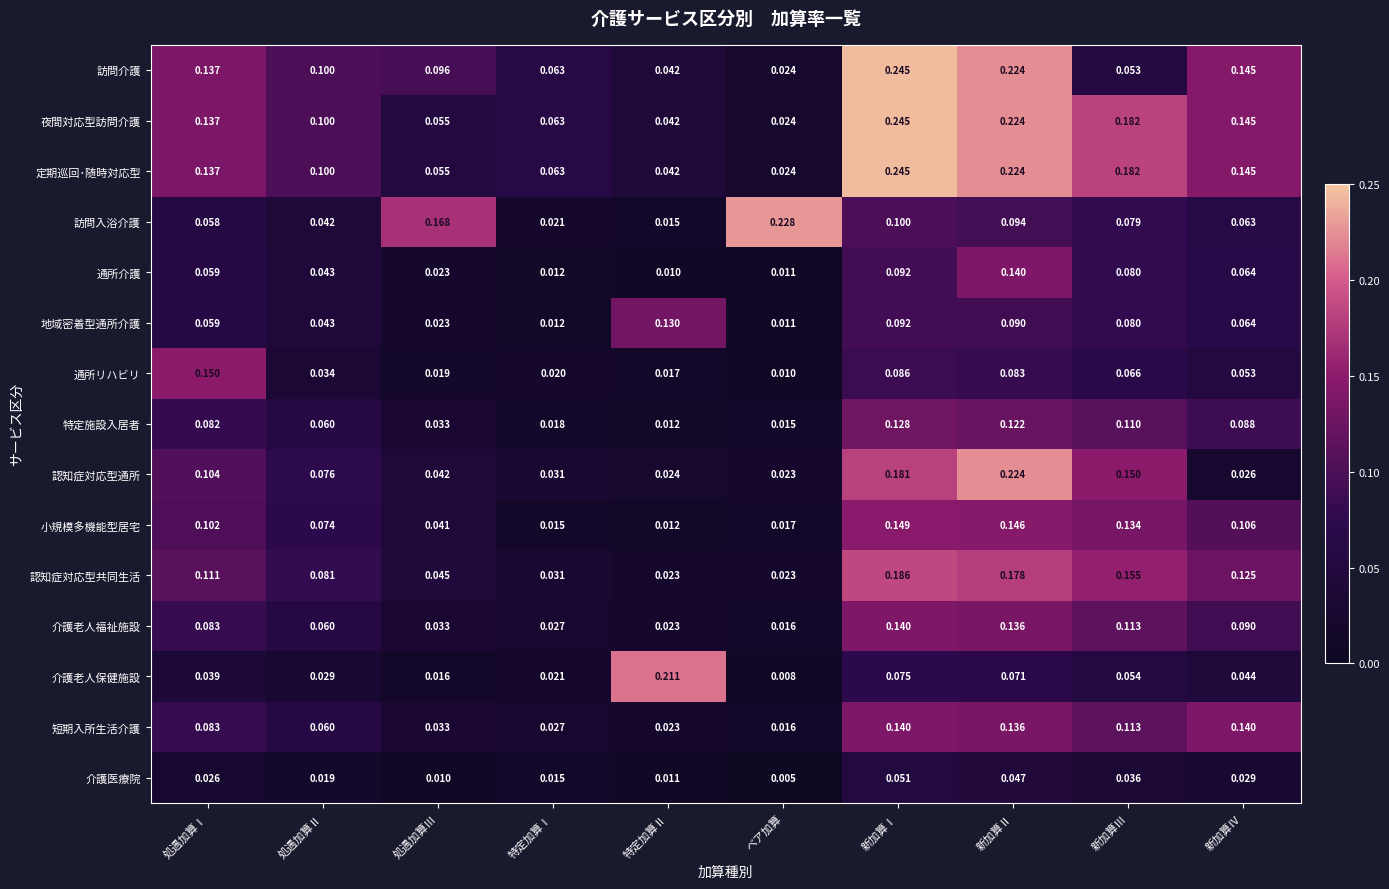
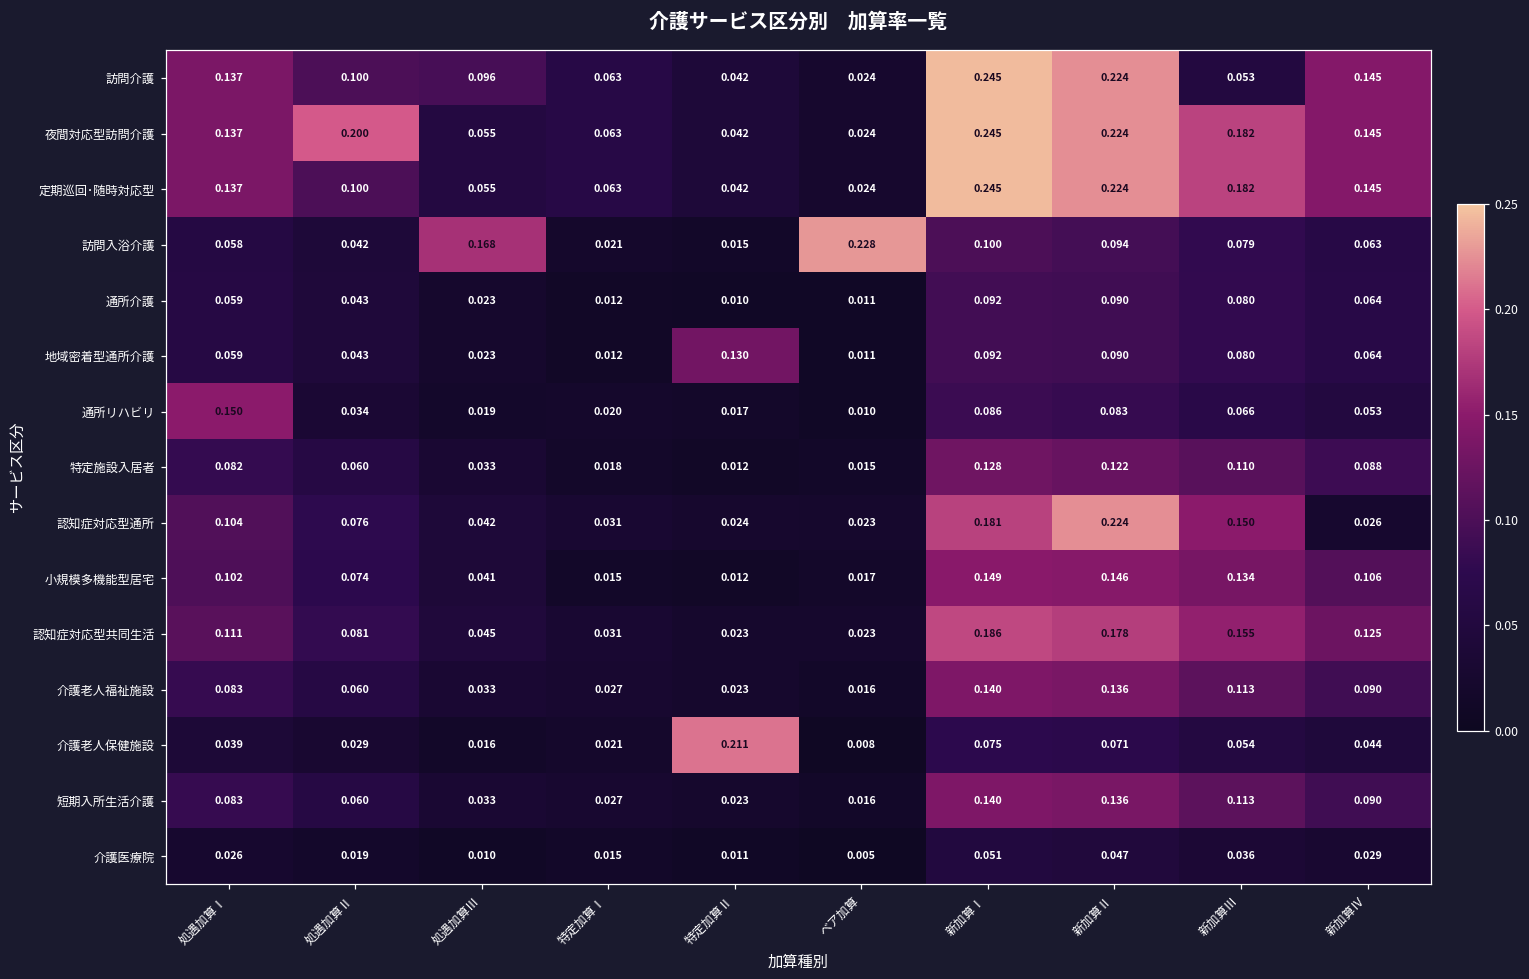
夜間対応型訪問介護, 処遇加算Ⅱ: 0.100 -> 0.200
通所介護, 新加算Ⅱ: 0.140 -> 0.090
短期入所生活介護, 新加算Ⅳ: 0.140 -> 0.090
